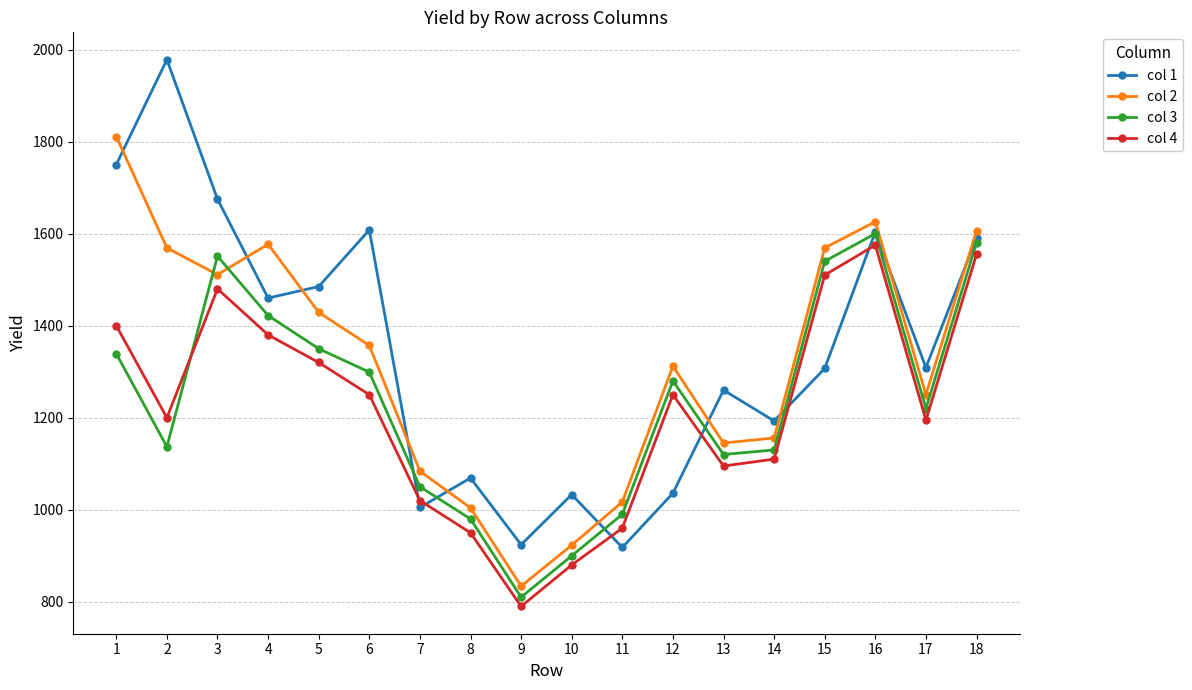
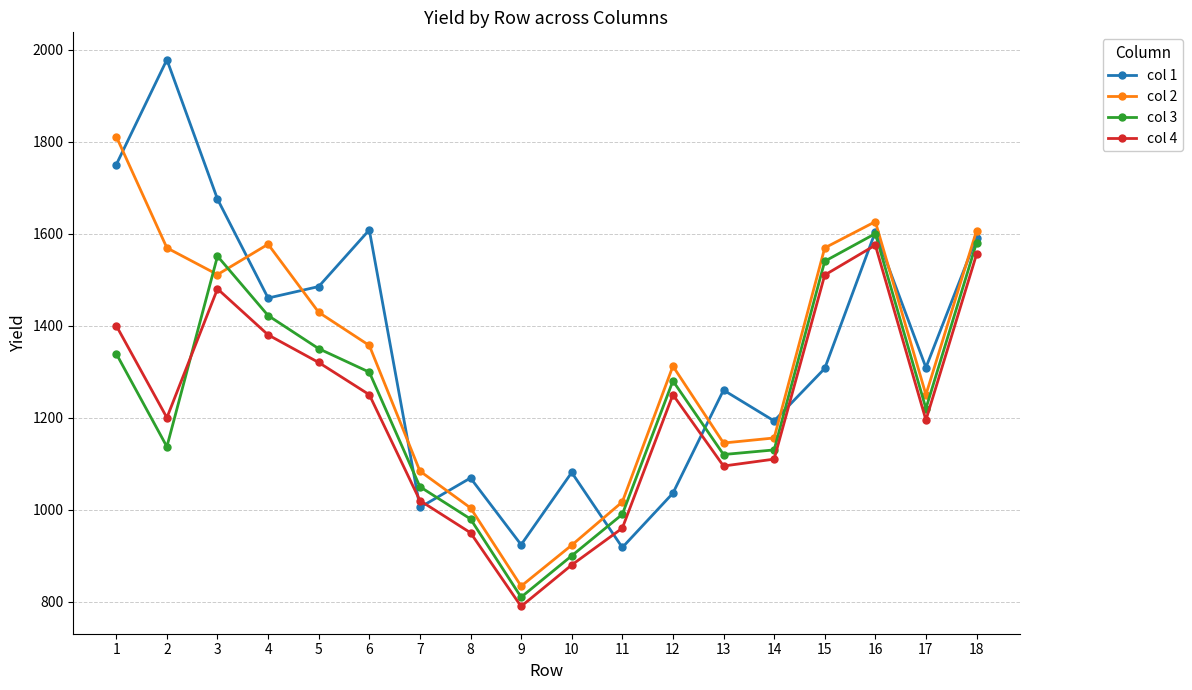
col 1, 10: 1030 -> 1080
